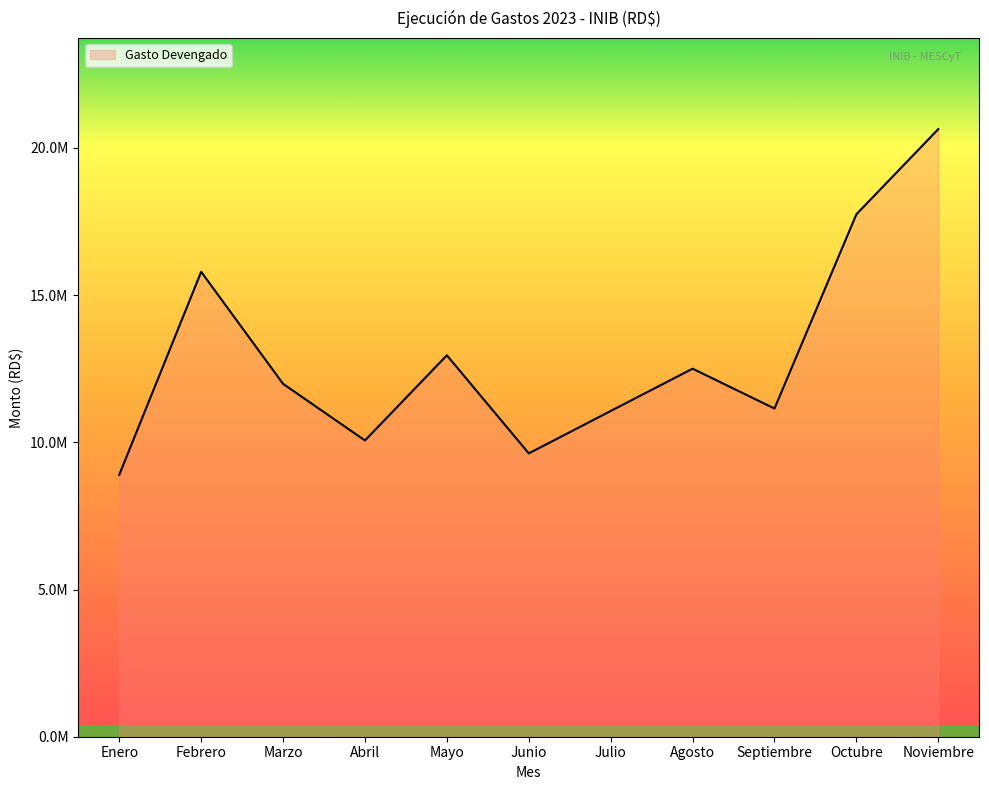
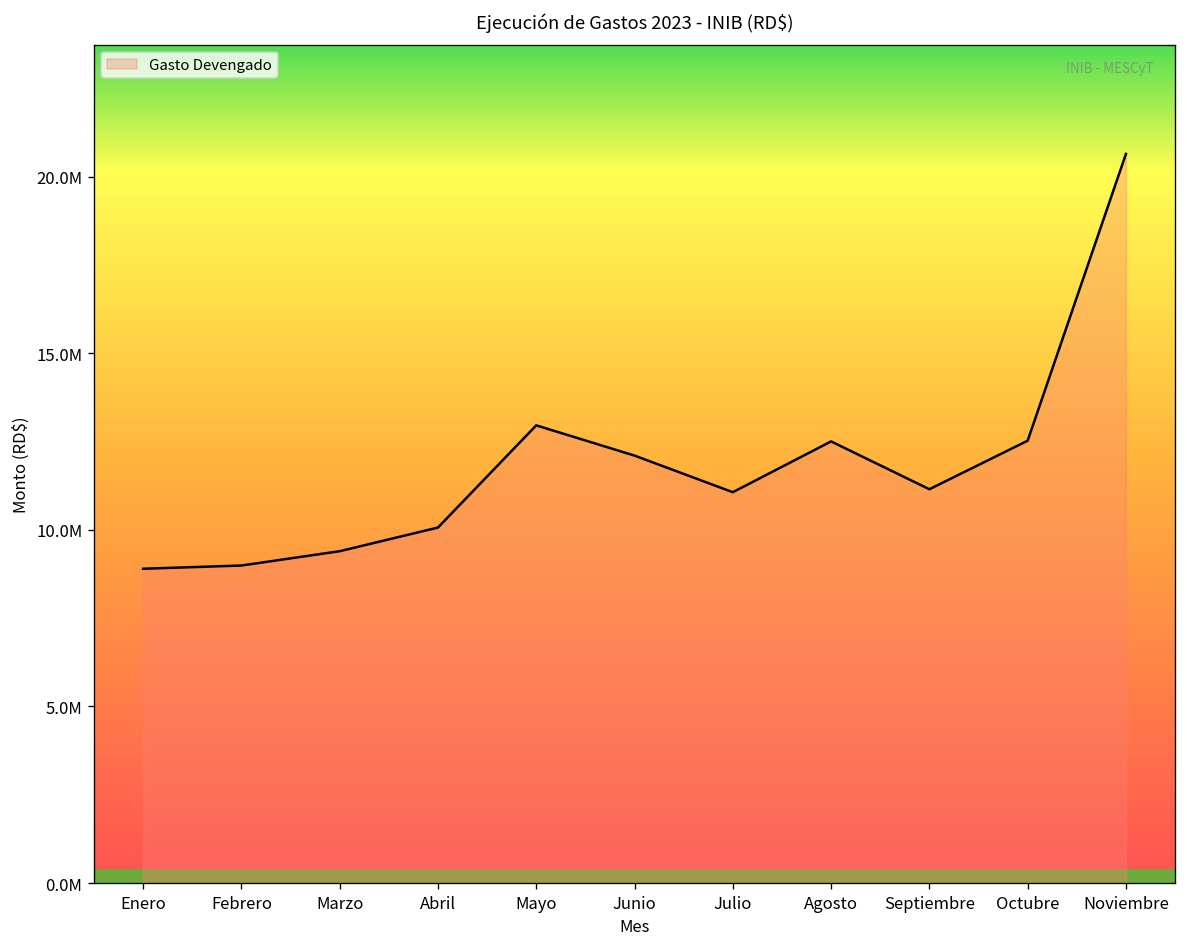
Febrero: 15800000 -> 9000000
Marzo: 12000000 -> 9400000
Junio: 9600000 -> 12100000
Octubre: 17700000 -> 12500000
